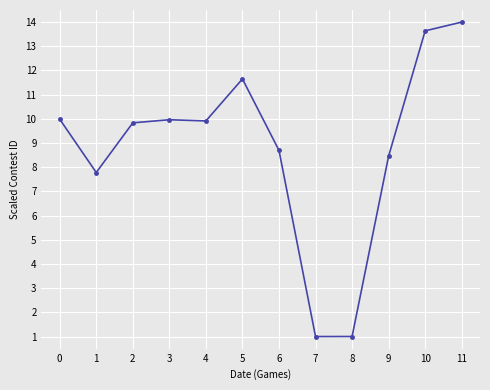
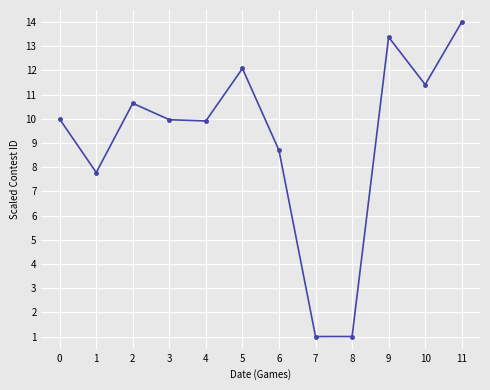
2: 9.8 -> 10.6
5: 11.6 -> 12.1
9: 8.5 -> 13.4
10: 13.6 -> 11.4
